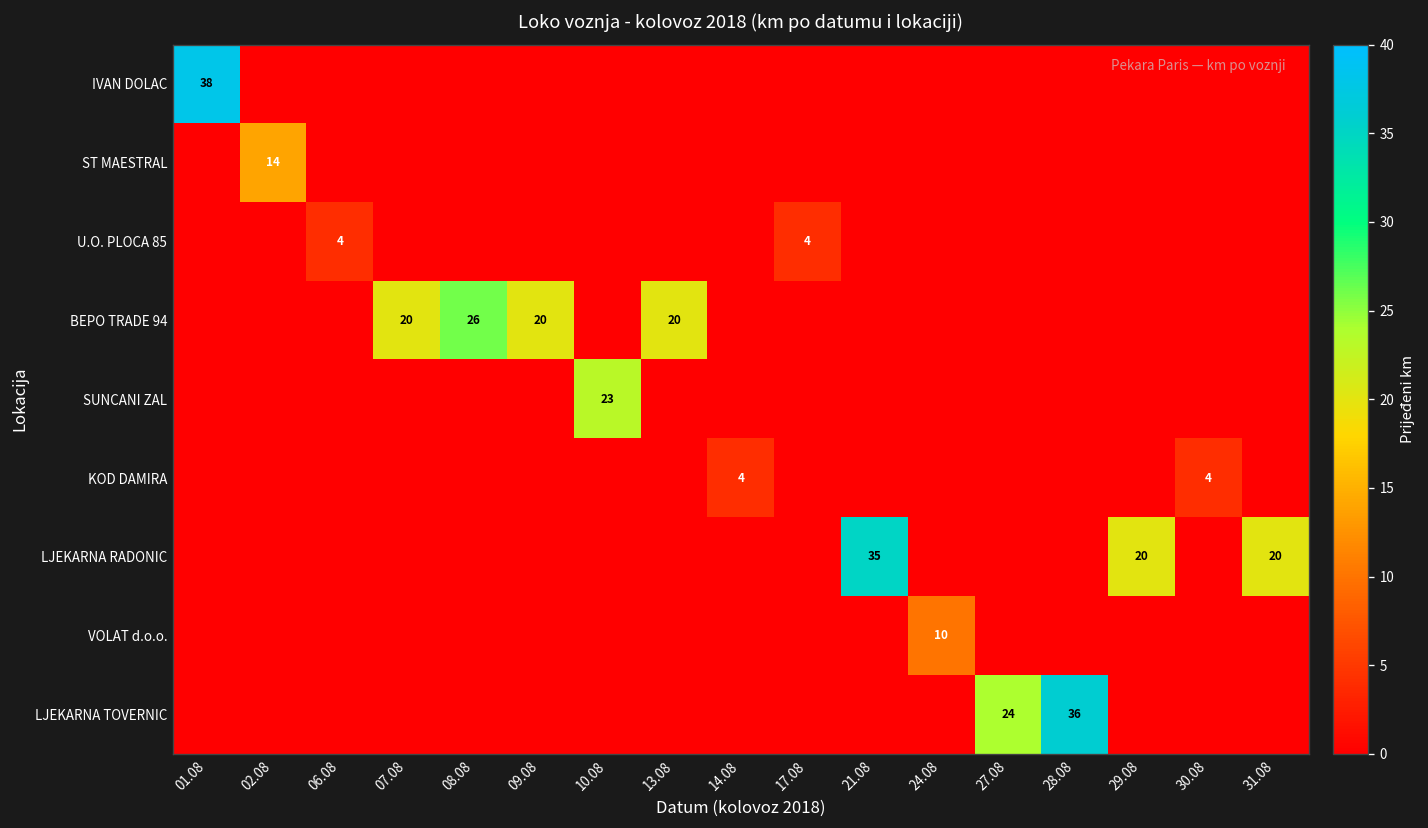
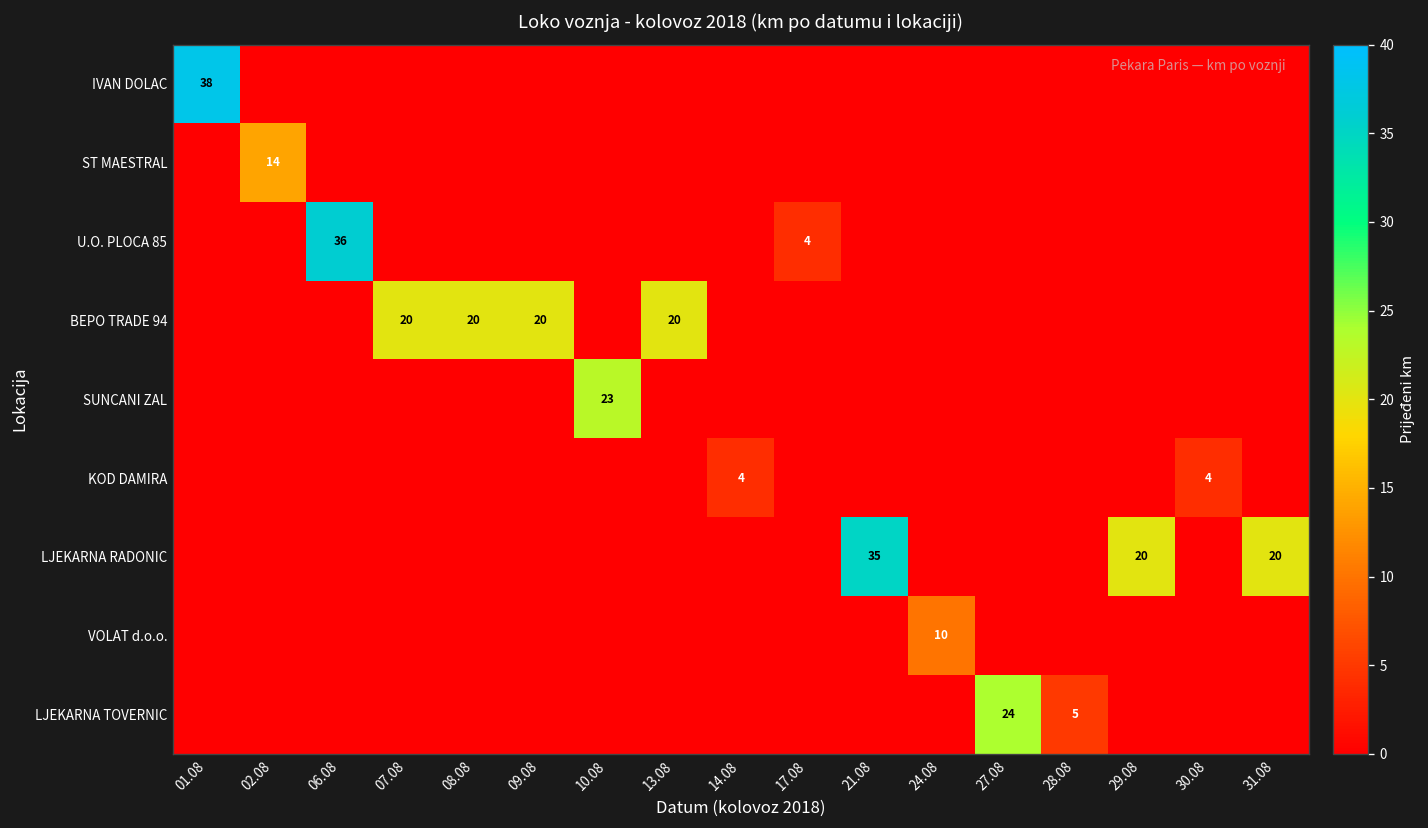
U.O. PLOCA 85, 06.08: 4 -> 36
BEPO TRADE 94, 08.08: 26 -> 20
LJEKARNA TOVERNIC, 28.08: 36 -> 5
